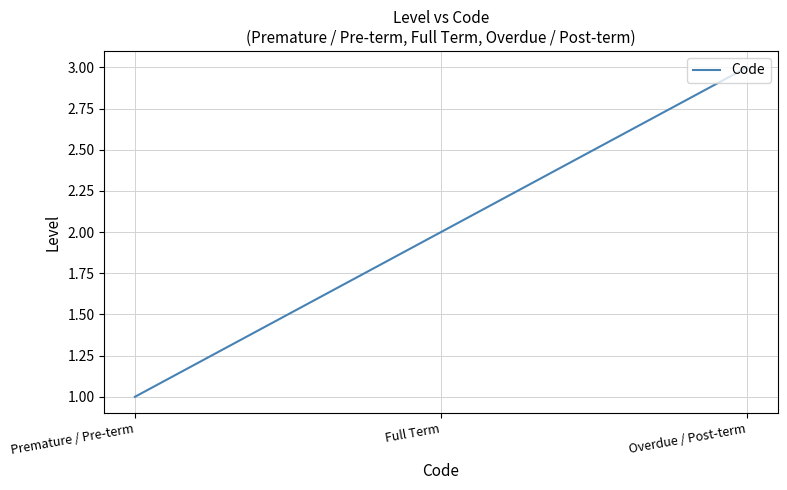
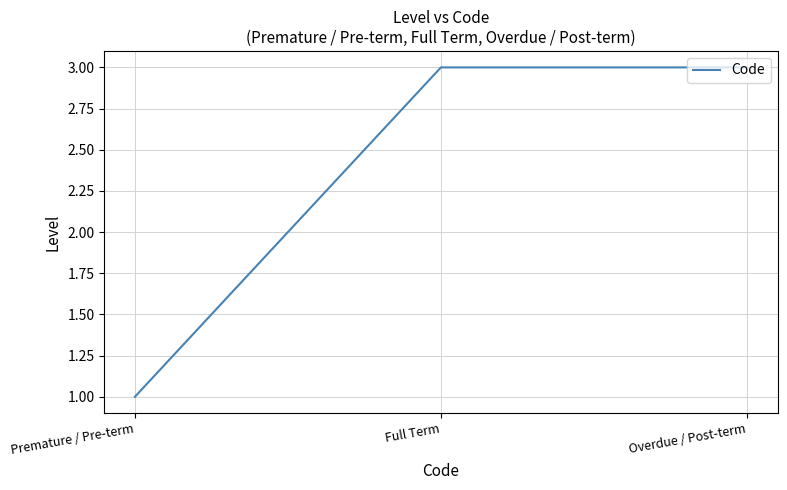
Full Term: 2 -> 3
